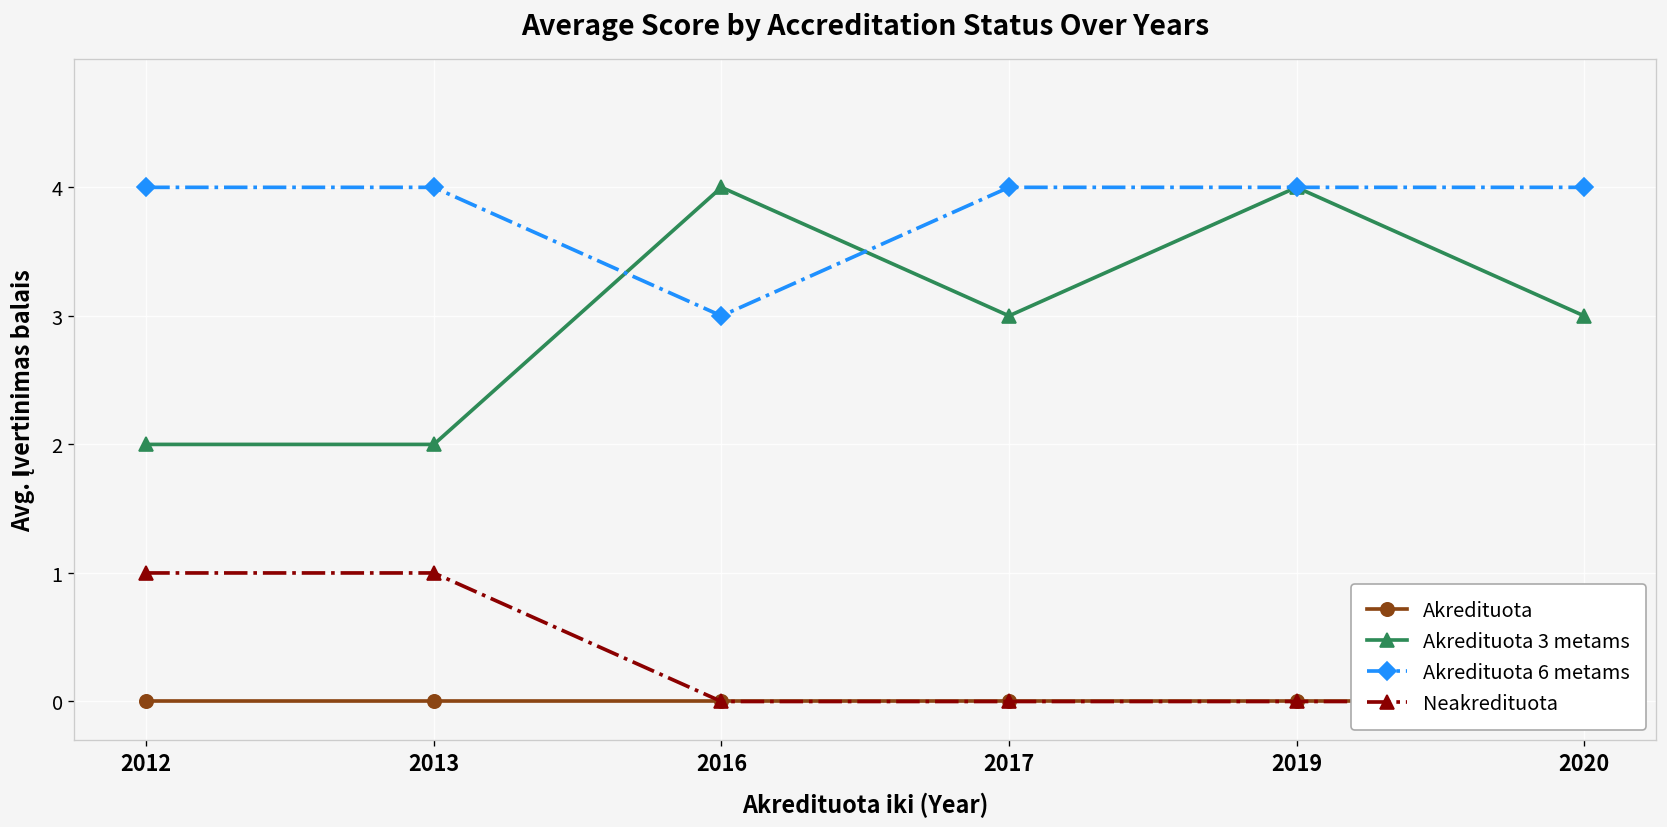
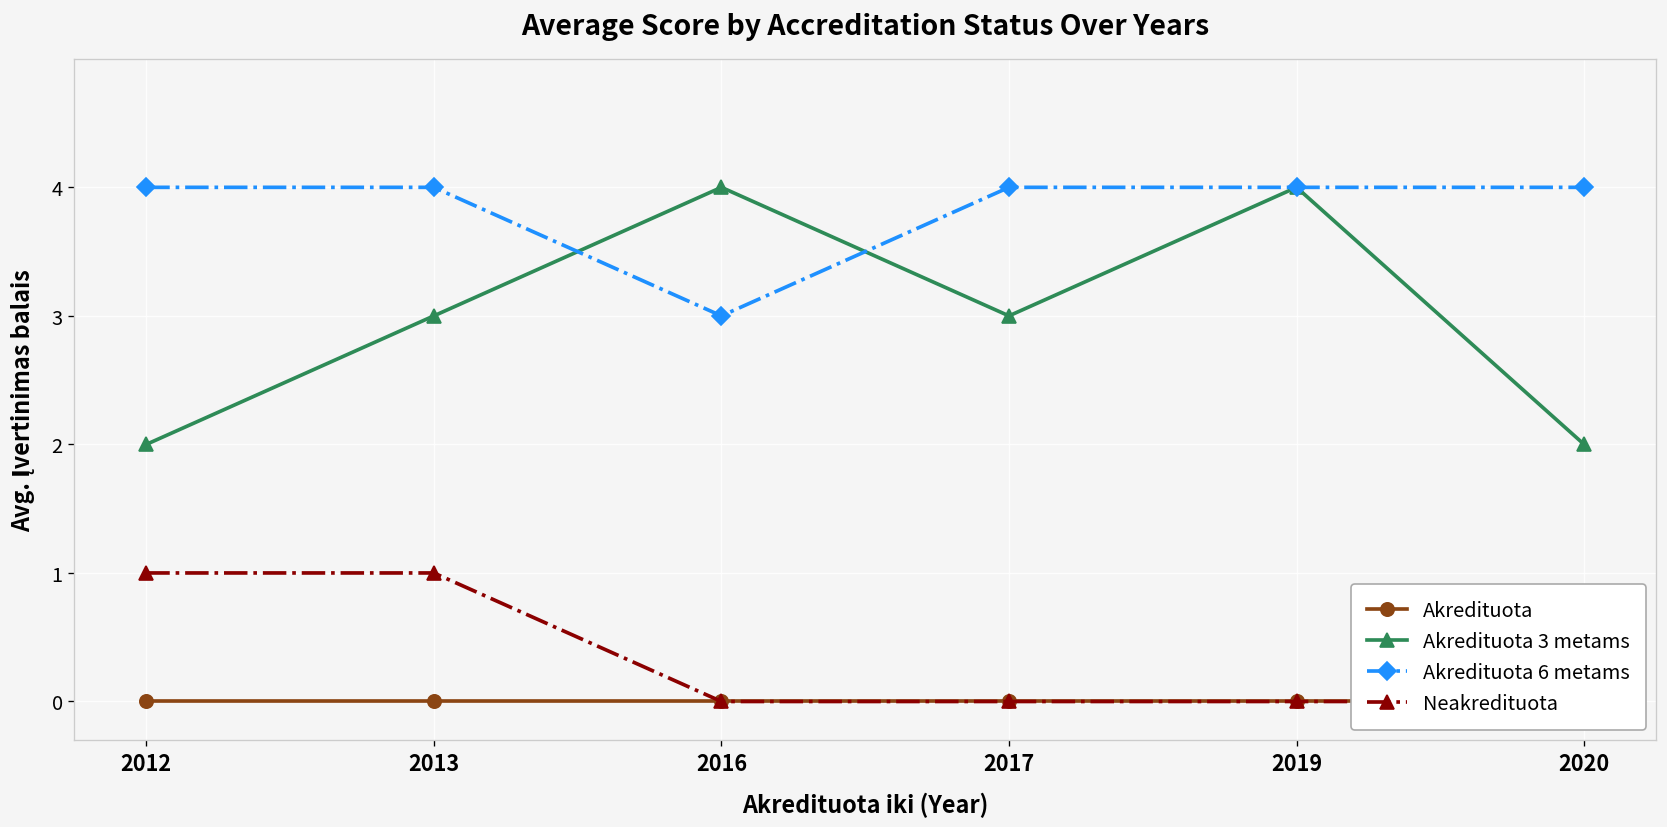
Akredituota 3 metams, 2013: 2 -> 3
Akredituota 3 metams, 2020: 3 -> 2
